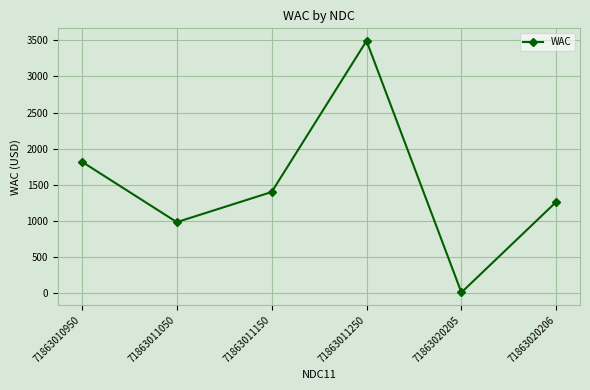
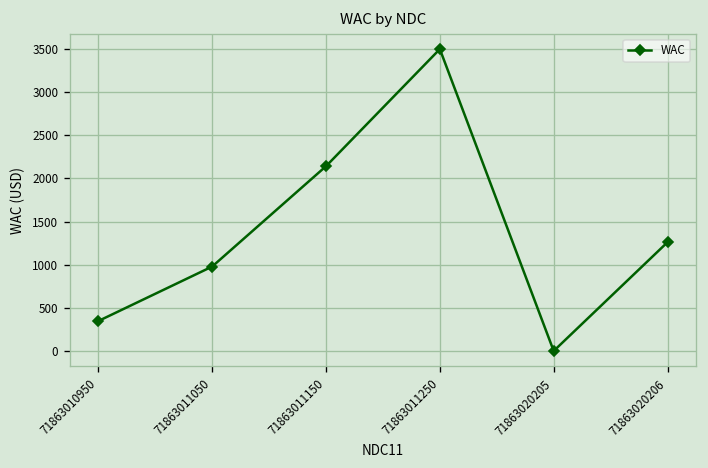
71863010950: 1800 -> 300
71863011150: 1400 -> 2100
